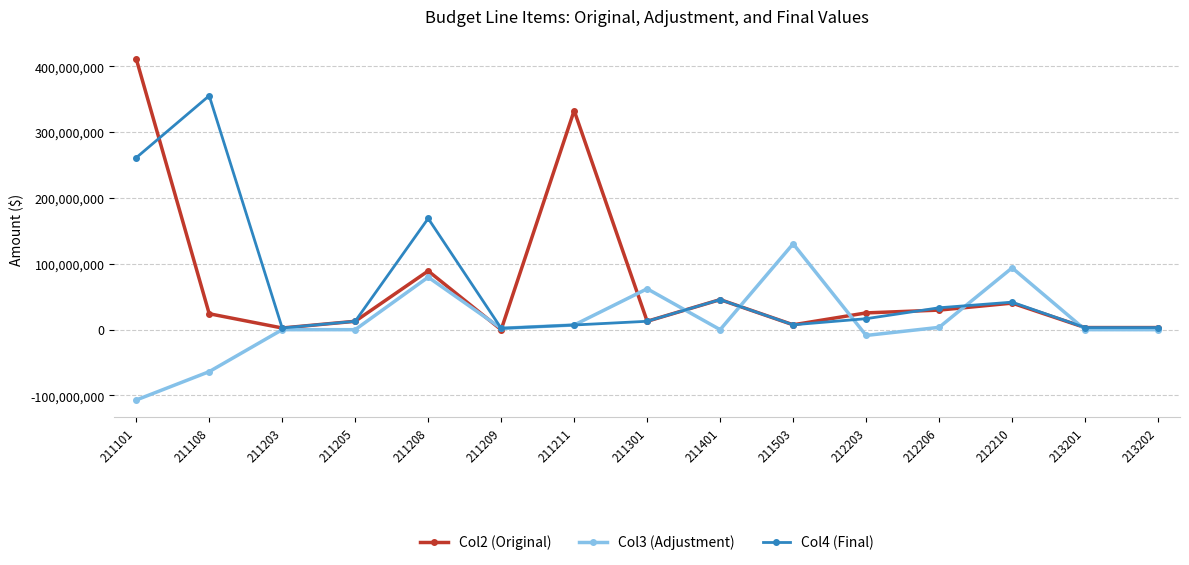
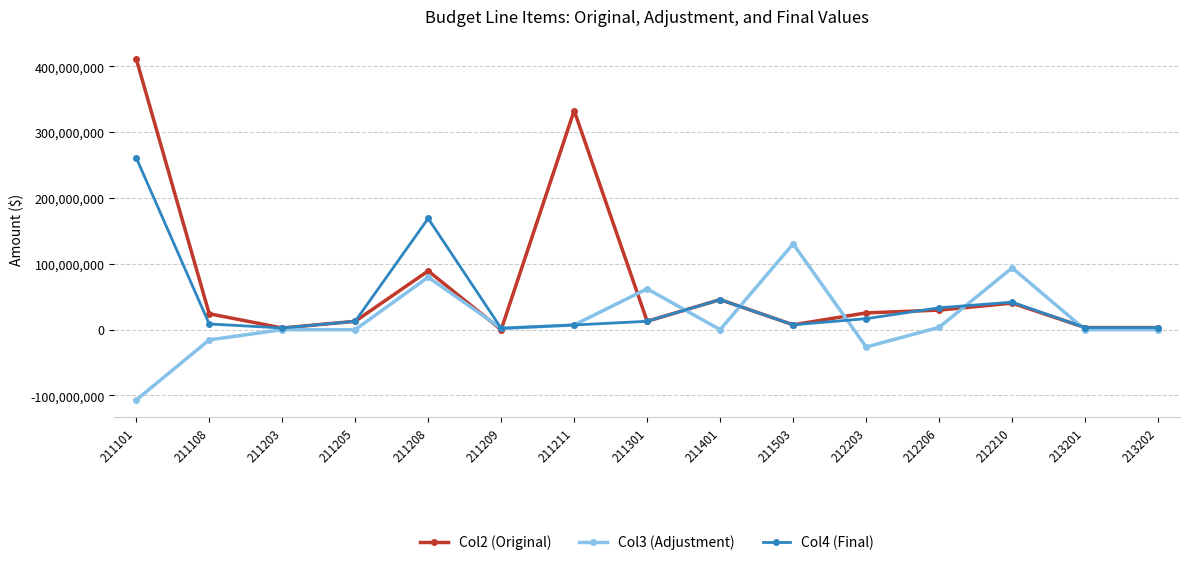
Col3 (Adjustment), 211108: -60,000,000 -> -20,000,000
Col4 (Final), 211108: 360,000,000 -> 10,000,000
Col3 (Adjustment), 212203: -10,000,000 -> -30,000,000
